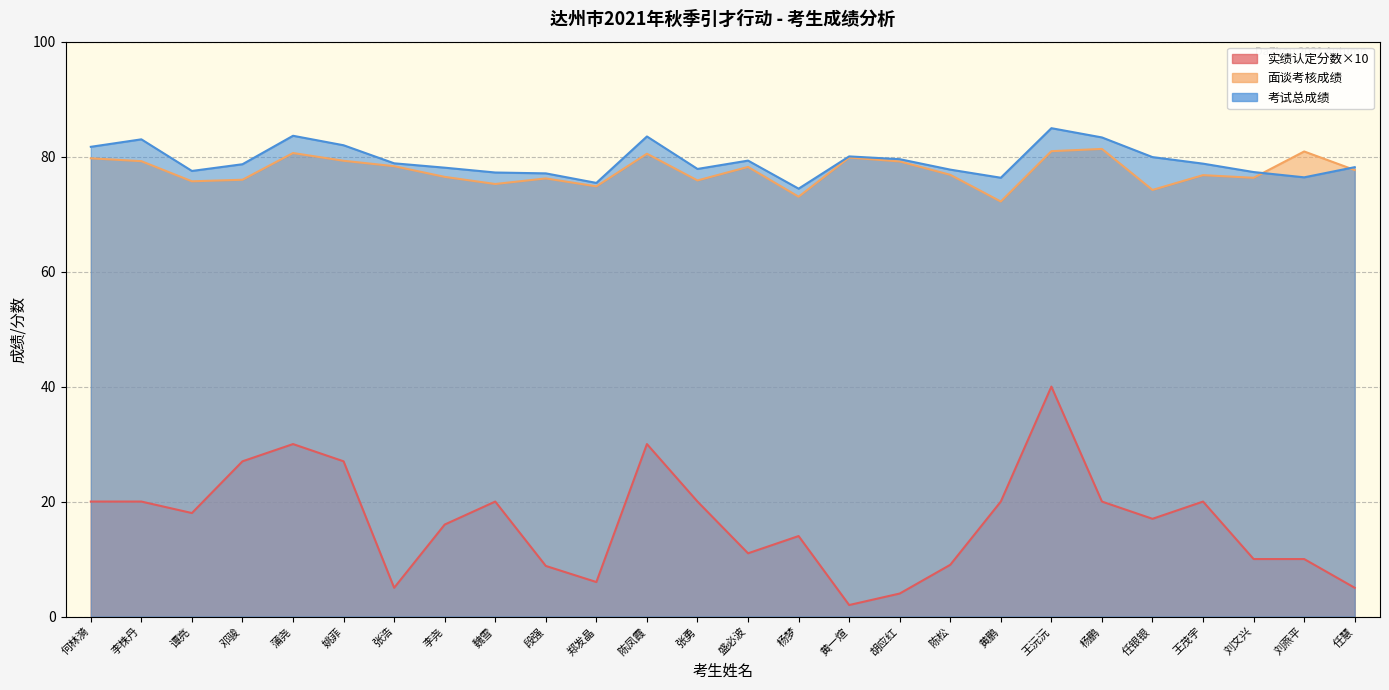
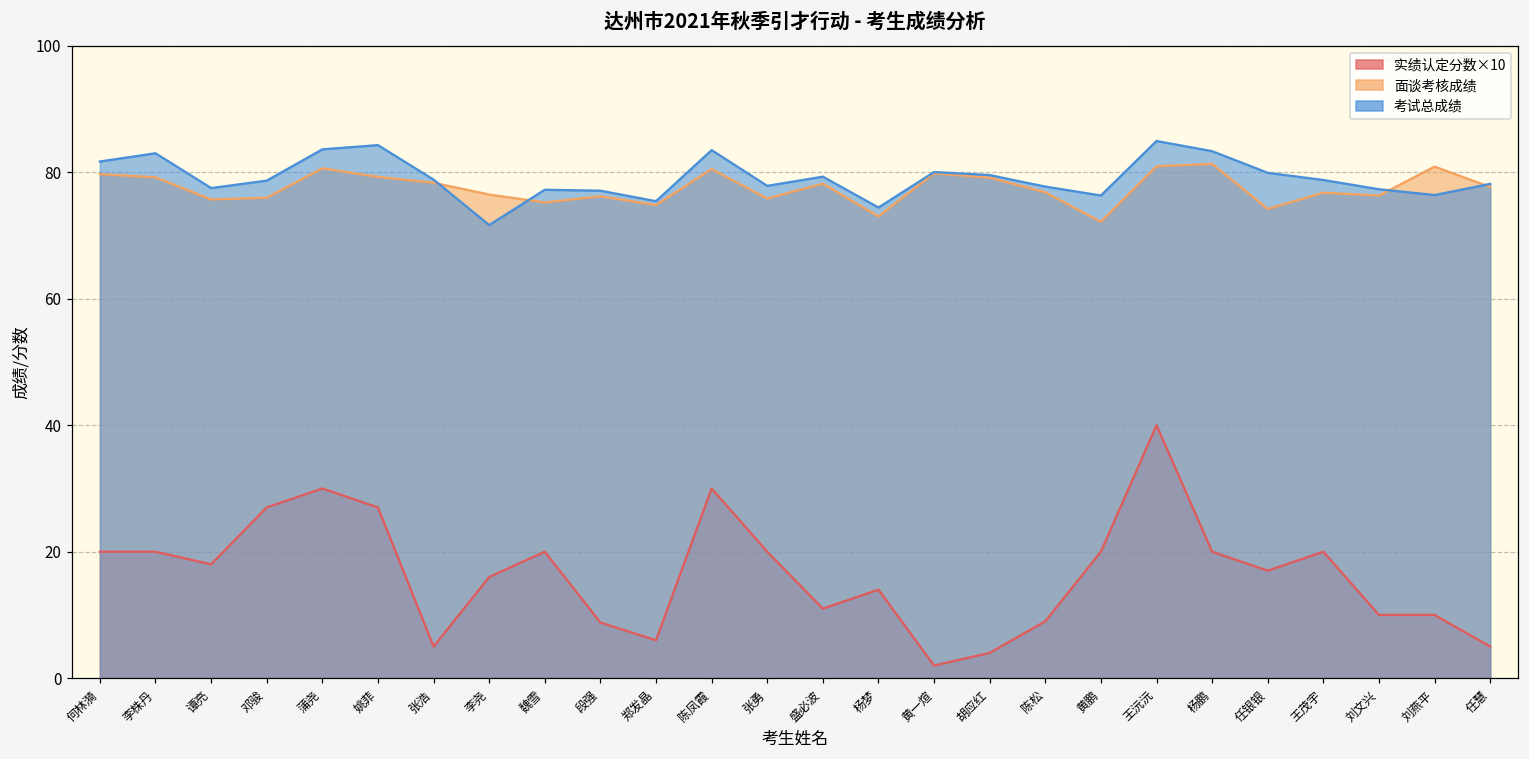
考试总成绩, 姚菲: 82 -> 84
考试总成绩, 李尧: 78 -> 72
